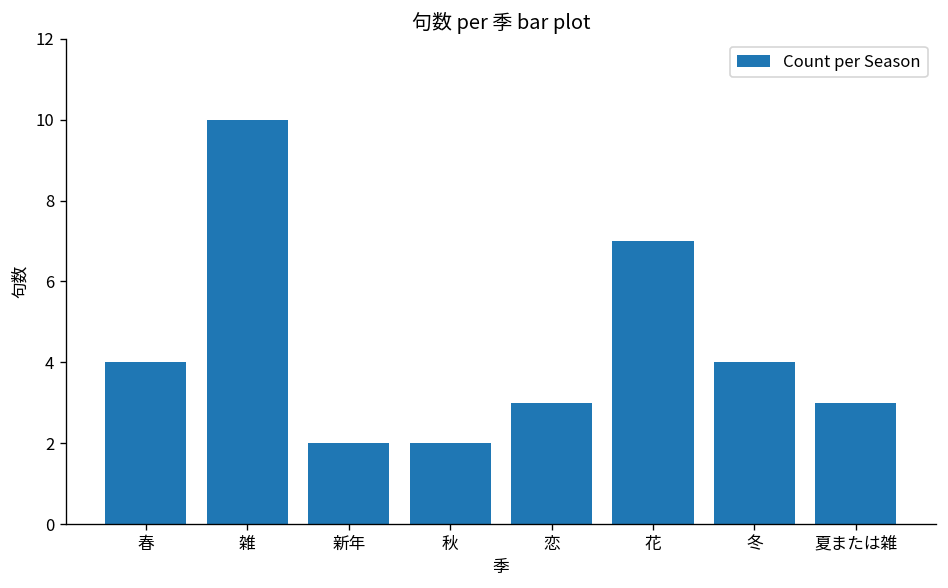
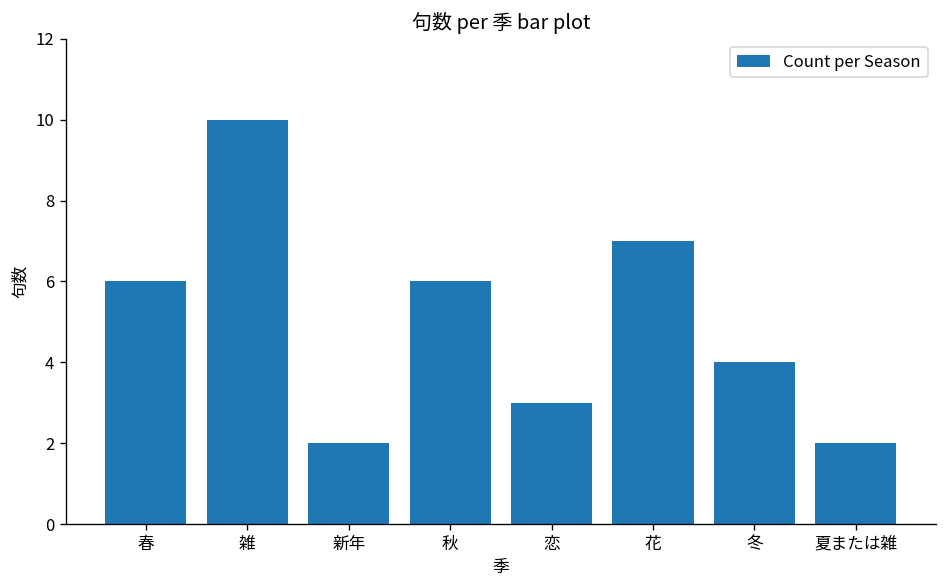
春: 4 -> 6
秋: 2 -> 6
夏または雑: 3 -> 2
